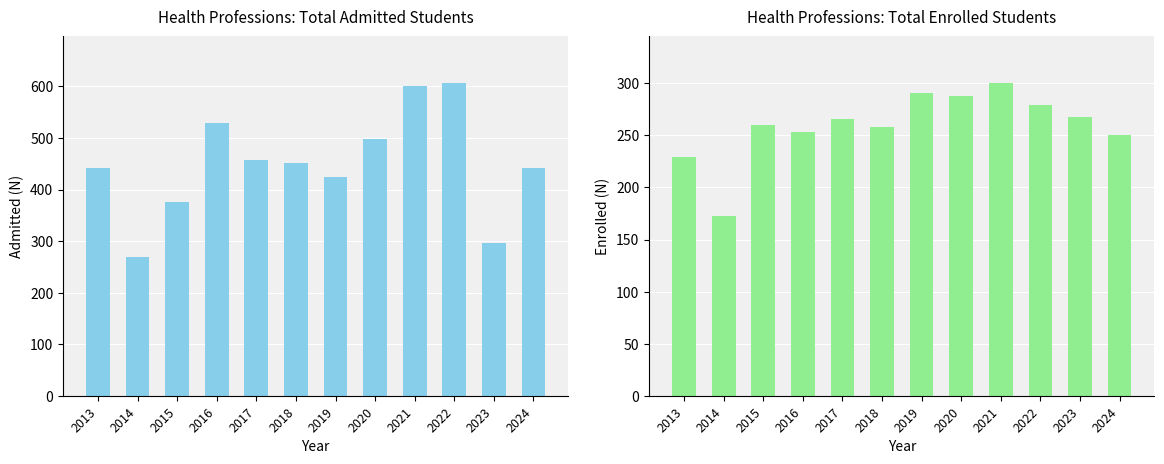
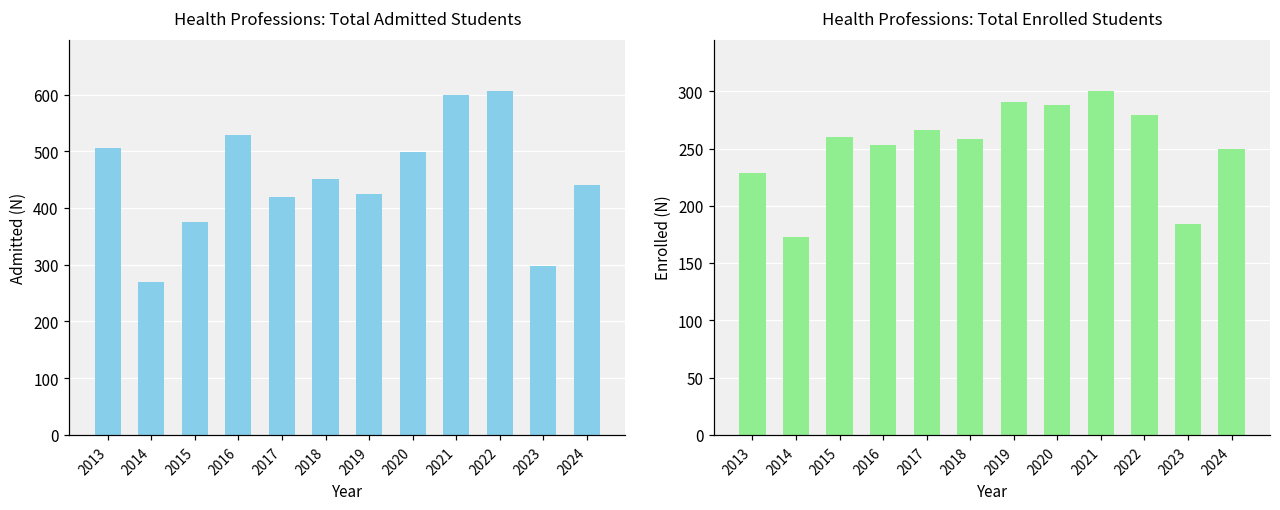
Health Professions: Total Admitted Students, 2013: 440 -> 510
Health Professions: Total Admitted Students, 2017: 460 -> 420
Health Professions: Total Enrolled Students, 2023: 268 -> 184
